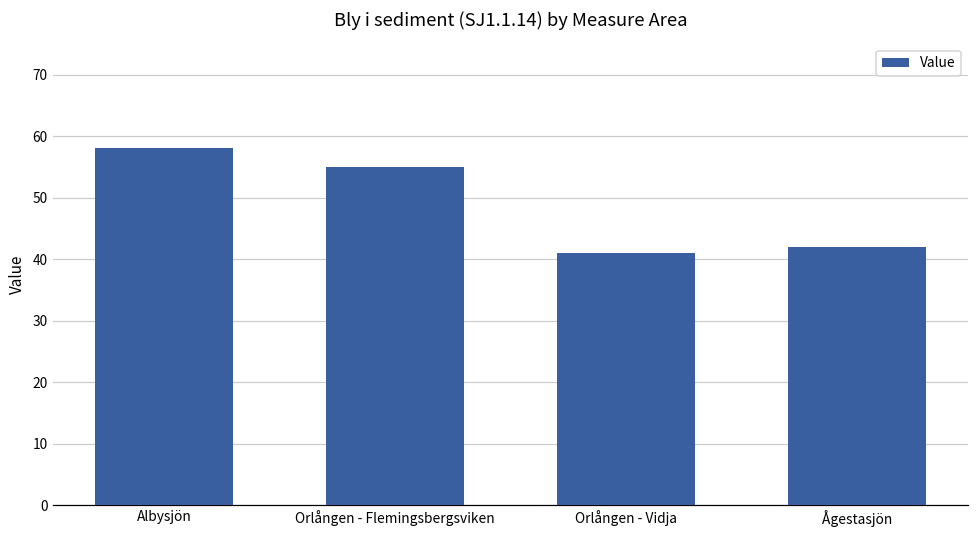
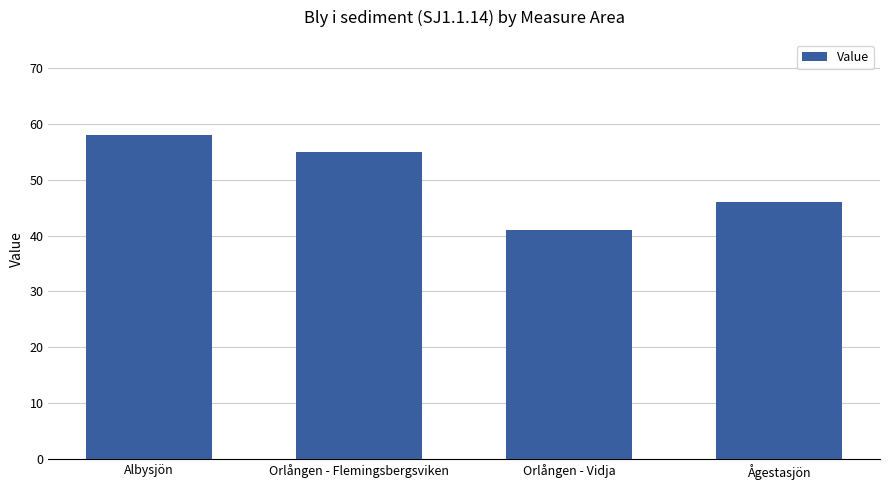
Ågestasjön: 42 -> 46
